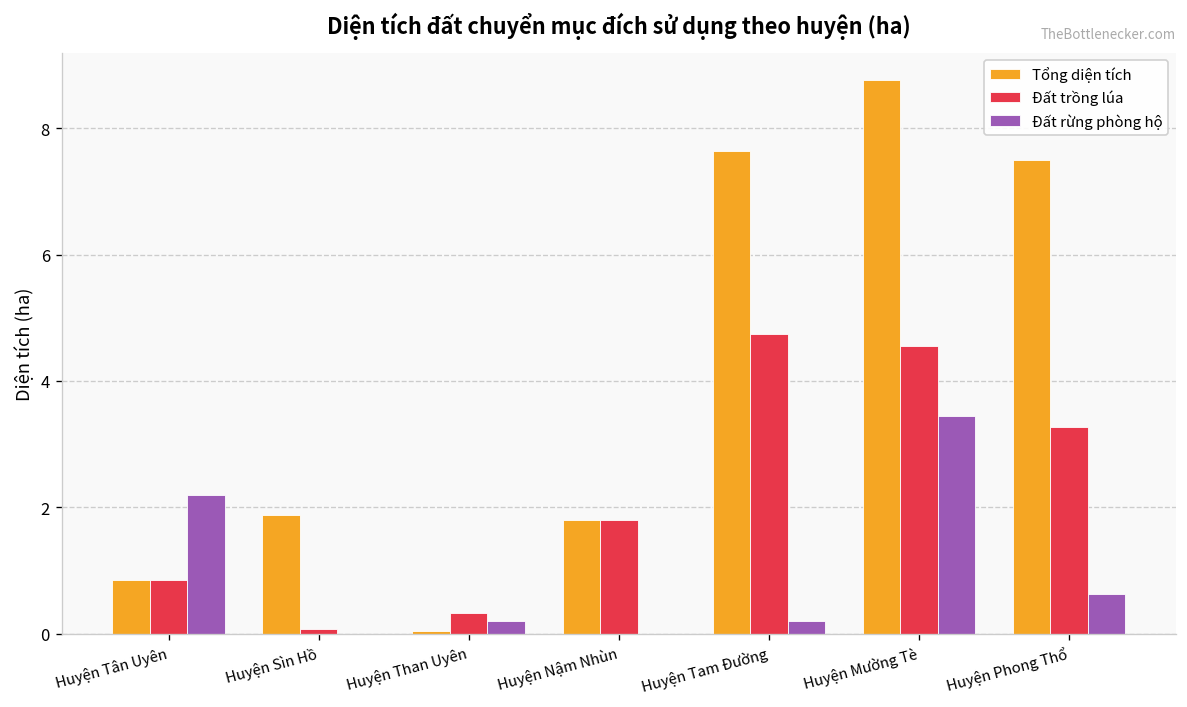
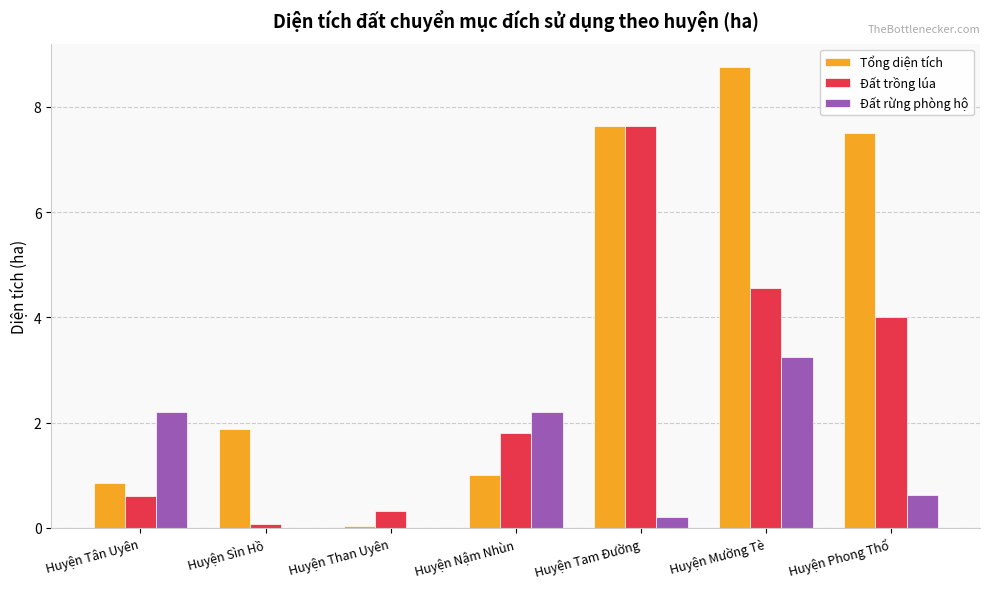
Đất trồng lúa, Huyện Tân Uyên: 0.9 -> 0.6
Đất rừng phòng hộ, Huyện Than Uyên: 0.2 -> 0.0
Tổng diện tích, Huyện Nậm Nhùn: 1.8 -> 1.0
Đất rừng phòng hộ, Huyện Nậm Nhùn: 0.0 -> 2.2
Đất trồng lúa, Huyện Tam Đường: 4.8 -> 7.6
Đất rừng phòng hộ, Huyện Mường Tè: 3.4 -> 3.2
Đất trồng lúa, Huyện Phong Thổ: 3.3 -> 4.0
